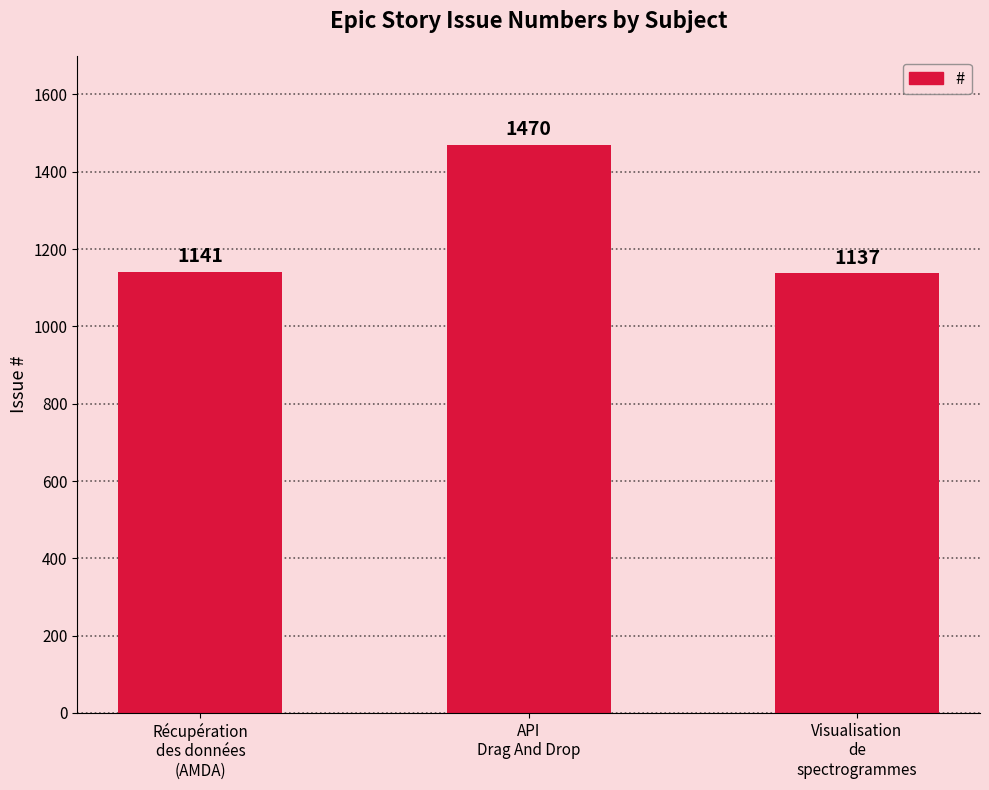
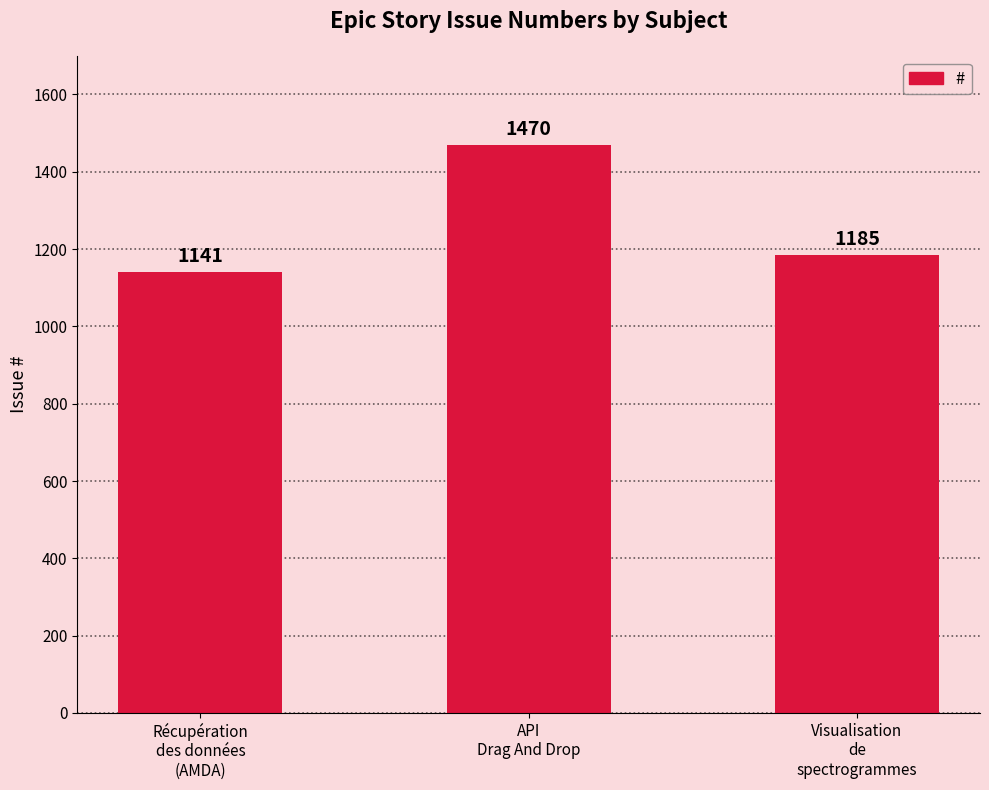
Visualisation de spectrogrammes: 1137 -> 1185
